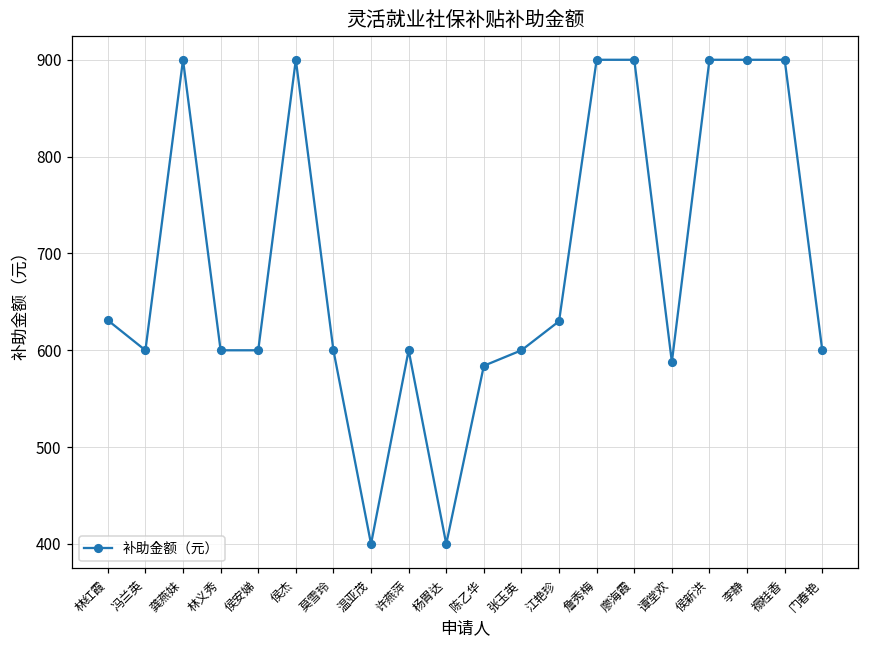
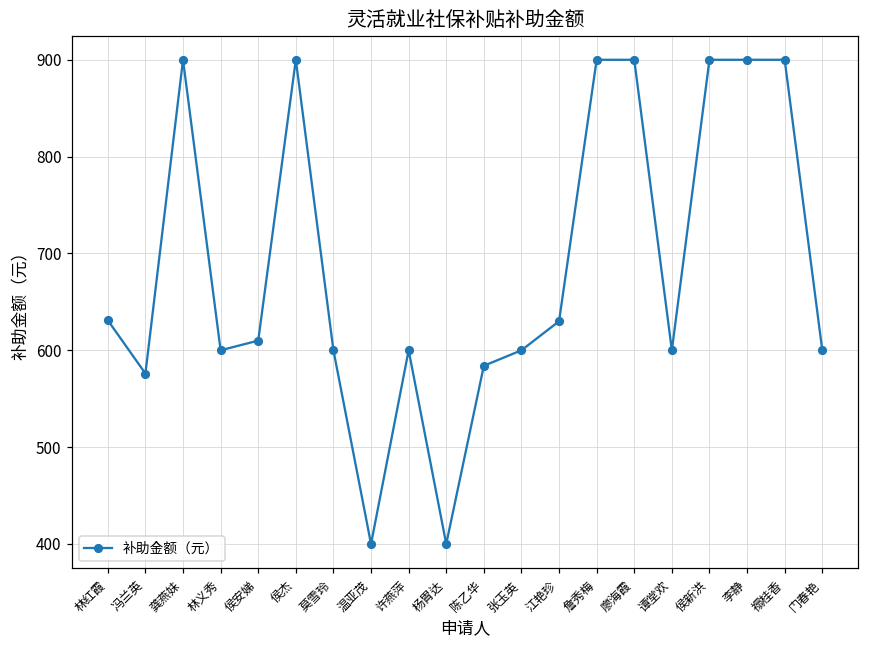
冯兰英: 600 -> 580
侯安娣: 600 -> 610
谭堂欢: 590 -> 600
